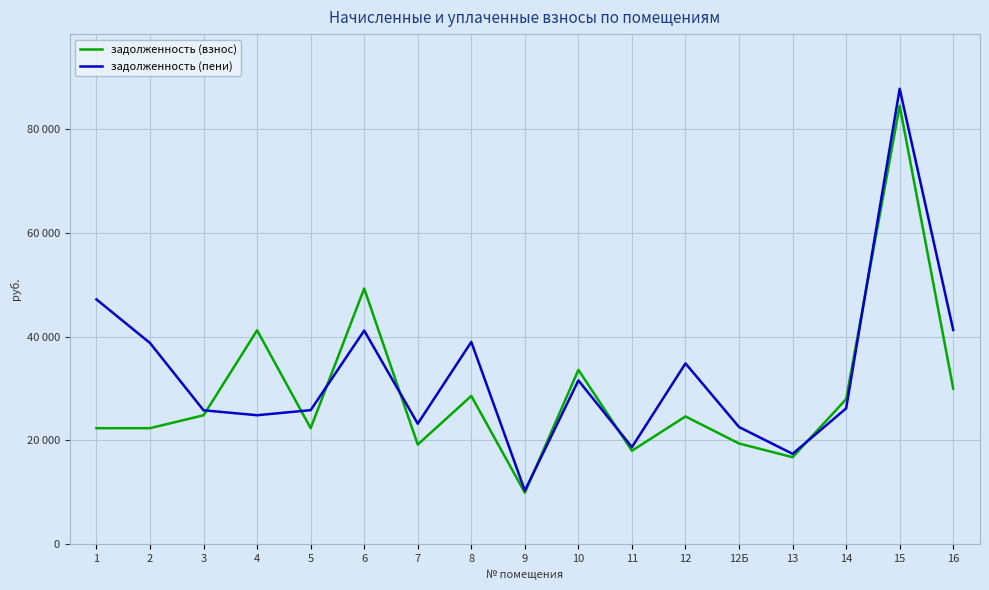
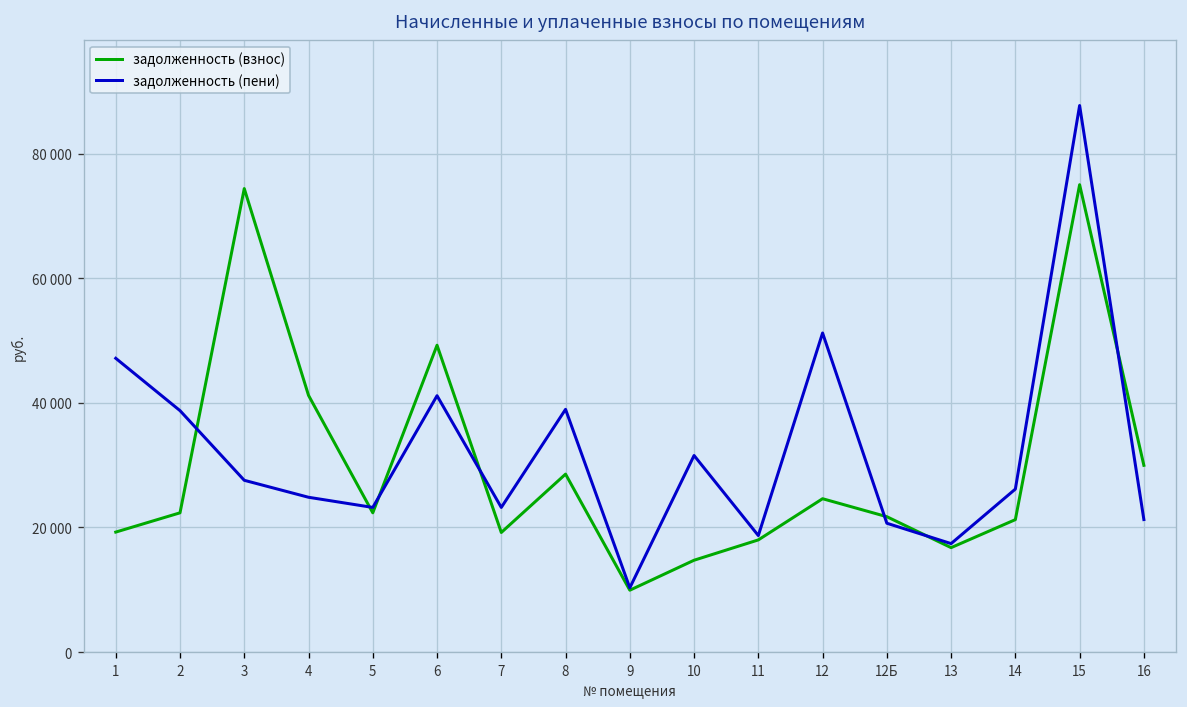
задолженность (взнос), 1: 22000 -> 19000
задолженность (взнос), 3: 25000 -> 74000
задолженность (пени), 3: 26000 -> 28000
задолженность (пени), 5: 26000 -> 23000
задолженность (взнос), 10: 34000 -> 15000
задолженность (пени), 12: 35000 -> 51000
задолженность (взнос), 12Б: 19000 -> 22000
задолженность (пени), 12Б: 23000 -> 21000
задолженность (взнос), 14: 28000 -> 21000
задолженность (взнос), 15: 84000 -> 75000
задолженность (пени), 16: 41000 -> 21000
